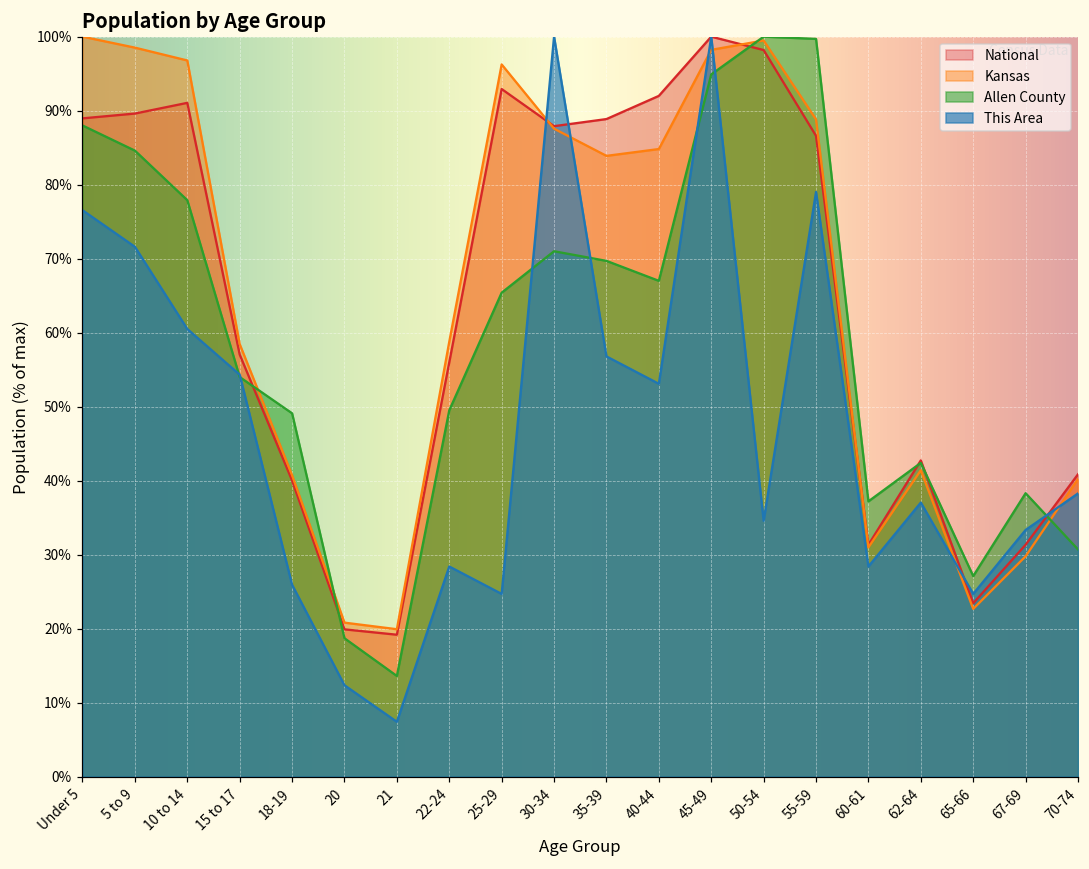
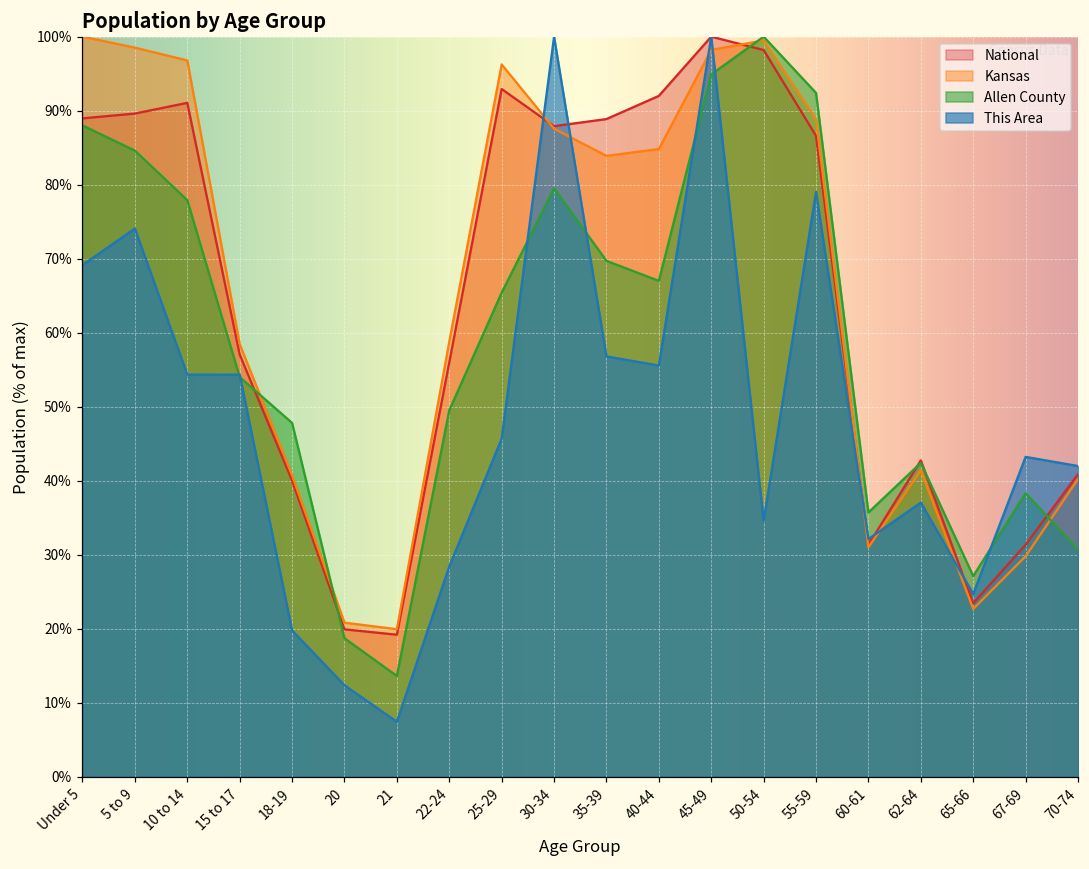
This Area, Under 5: 77% -> 69%
This Area, 5 to 9: 72% -> 74%
This Area, 10 to 14: 60% -> 54%
Allen County, 18-19: 49% -> 48%
This Area, 18-19: 26% -> 20%
This Area, 25-29: 25% -> 46%
Allen County, 30-34: 71% -> 80%
This Area, 40-44: 53% -> 56%
Allen County, 55-59: 100% -> 92%
Allen County, 60-61: 37% -> 36%
This Area, 60-61: 28% -> 32%
This Area, 67-69: 33% -> 43%
This Area, 70-74: 38% -> 42%
